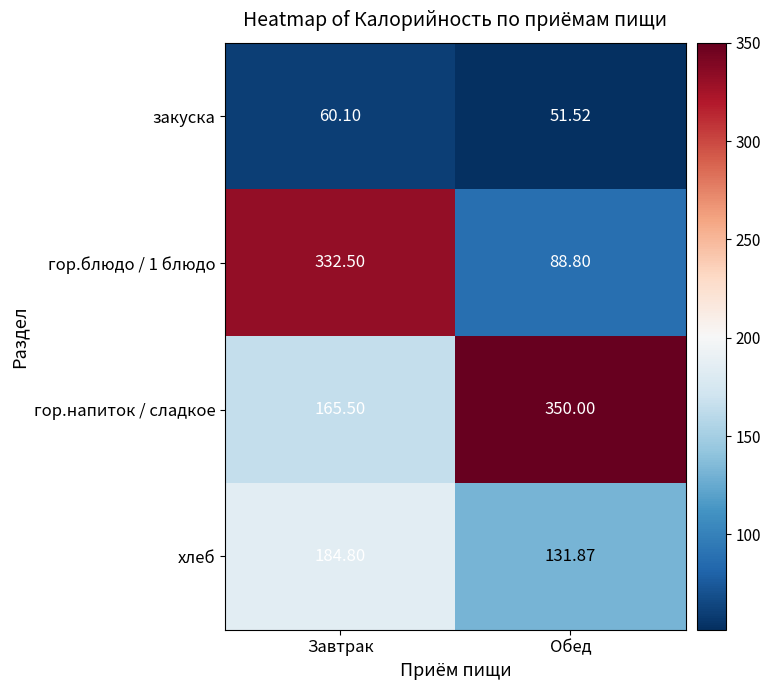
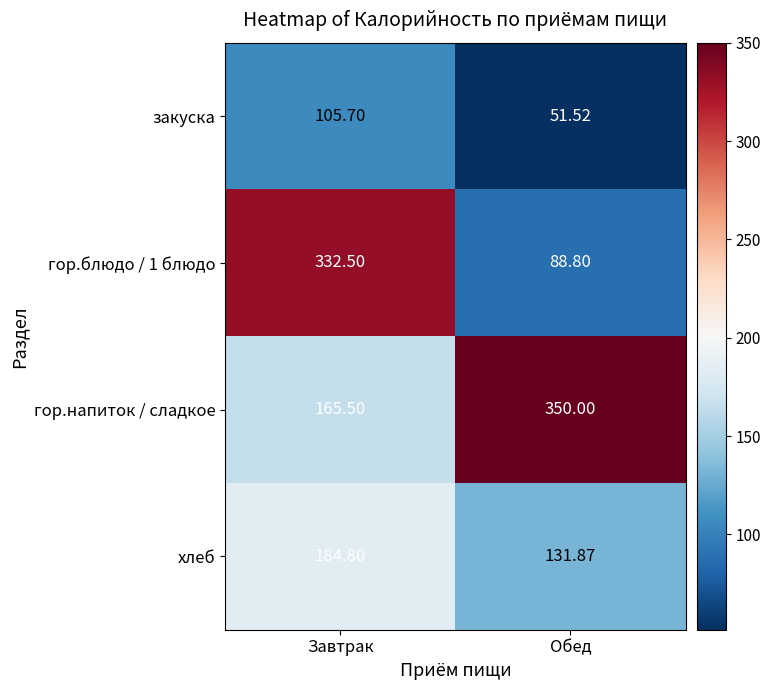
закуска, Завтрак: 60.10 -> 105.70
